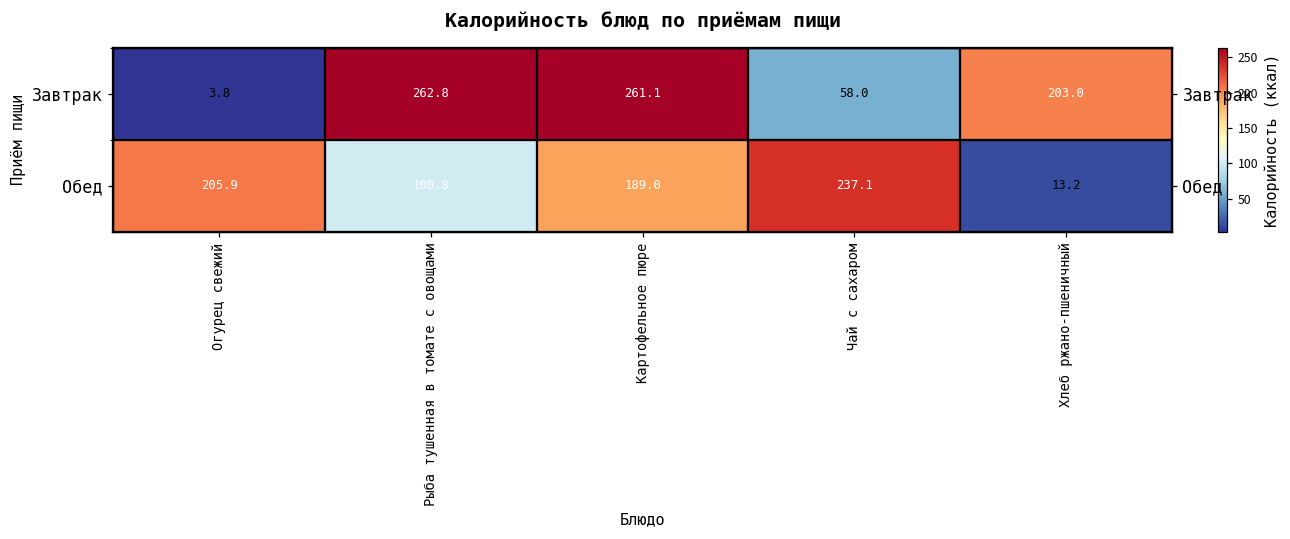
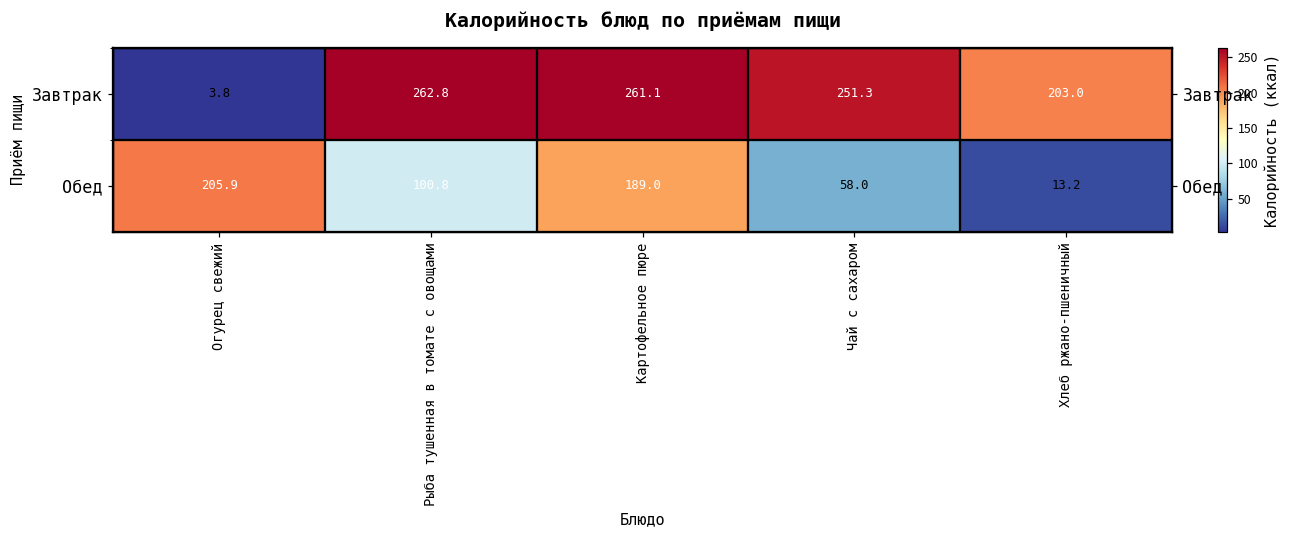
Завтрак, Чай с сахаром: 58.0 -> 251.3
Обед, Чай с сахаром: 237.1 -> 58.0
